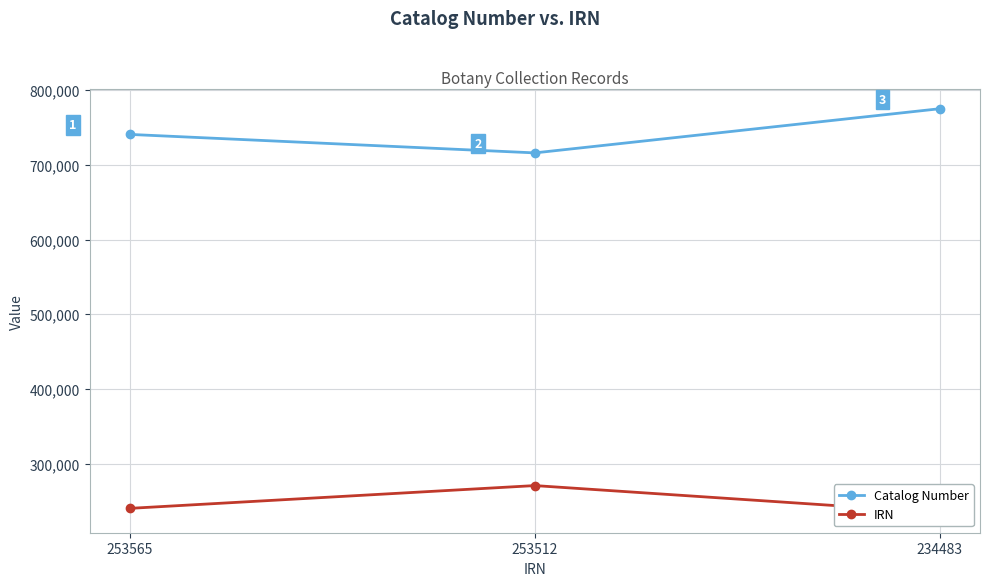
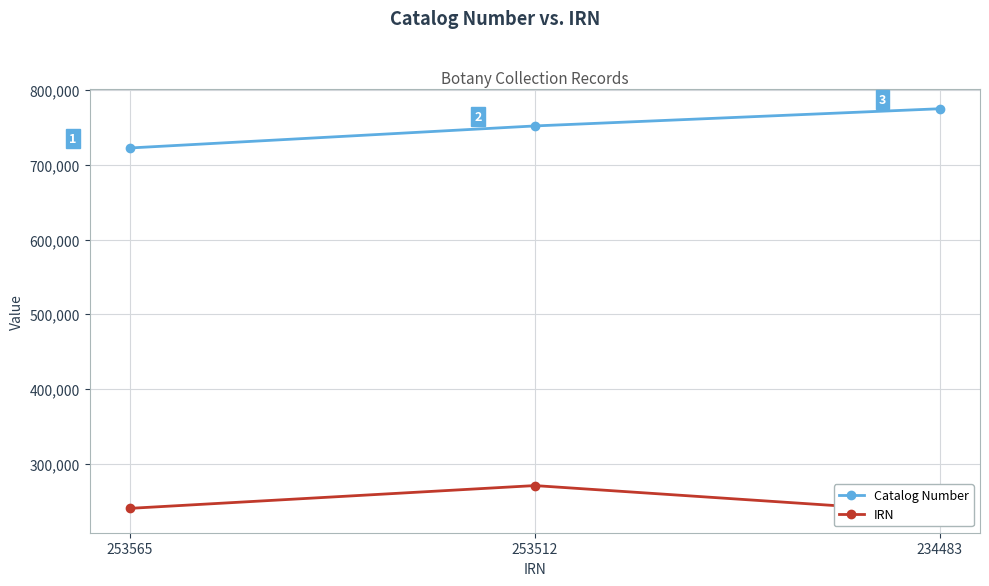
Catalog Number, 253565: 740,000 -> 720,000
Catalog Number, 253512: 720,000 -> 750,000
